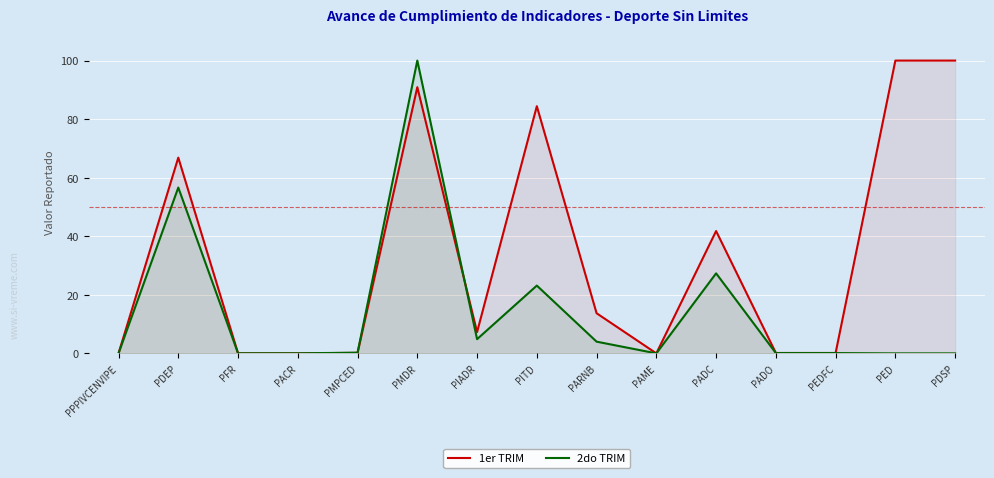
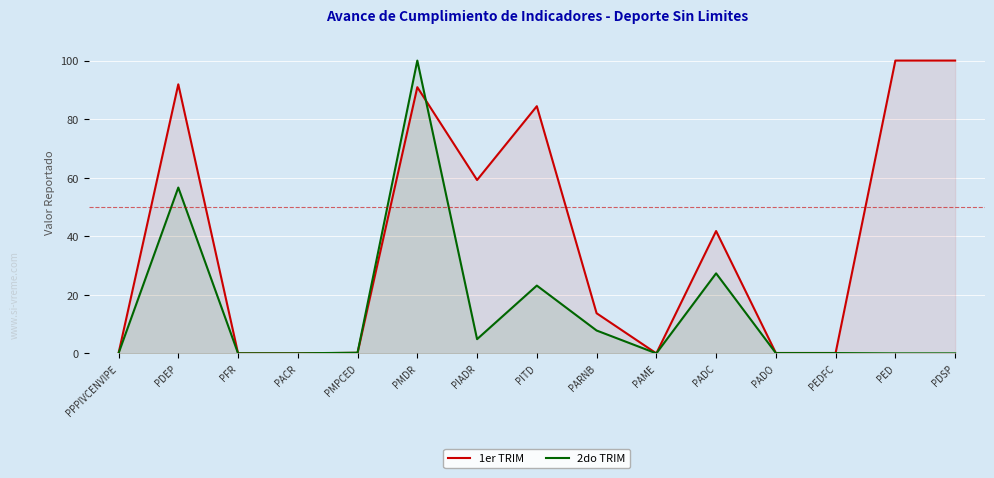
1er TRIM, PDEP: 67 -> 92
1er TRIM, PIADR: 7 -> 59
2do TRIM, PARNB: 4 -> 8
